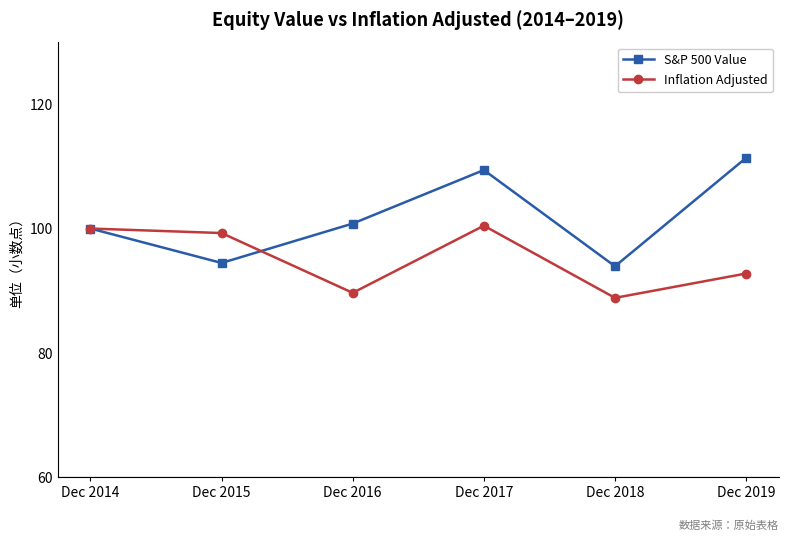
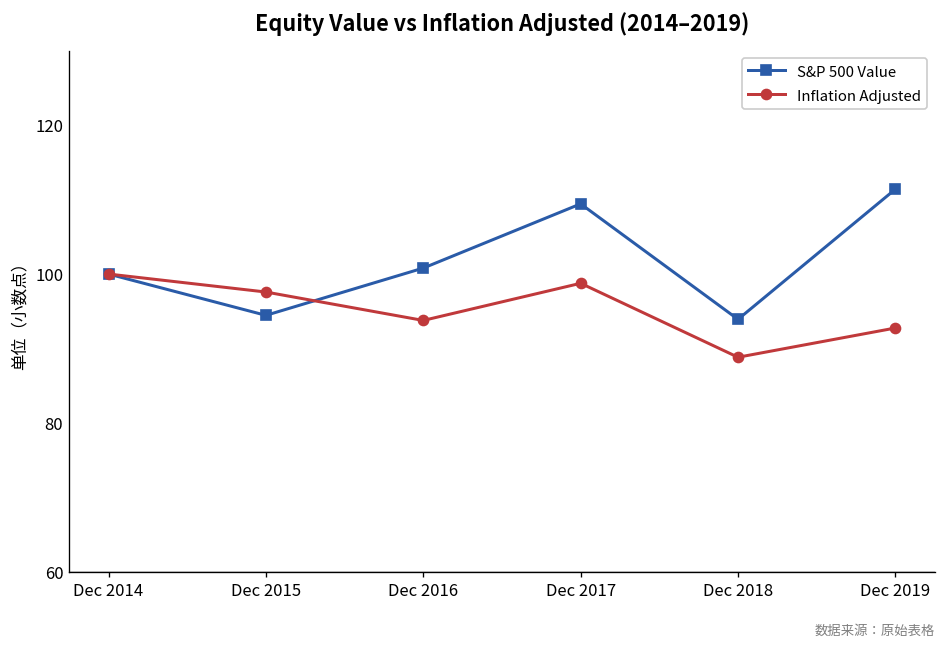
Inflation Adjusted, Dec 2015: 99 -> 98
Inflation Adjusted, Dec 2016: 90 -> 94
Inflation Adjusted, Dec 2017: 100 -> 99
